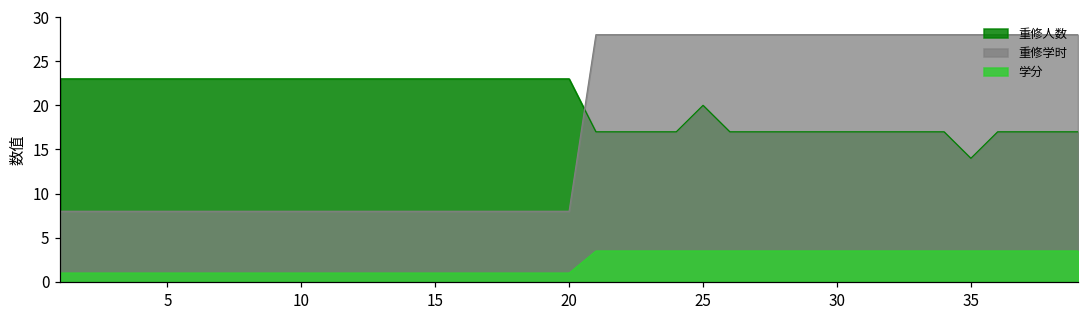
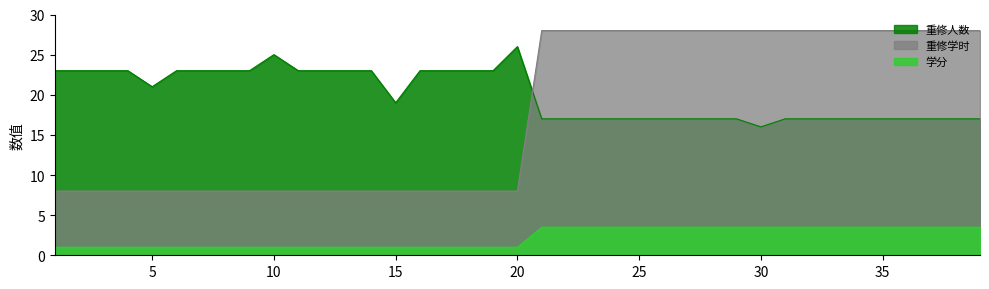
重修人数, 5: 23 -> 21
重修人数, 10: 23 -> 25
重修人数, 15: 23 -> 19
重修人数, 20: 23 -> 26
重修人数, 25: 20 -> 17
重修人数, 30: 17 -> 16
重修人数, 35: 14 -> 17
